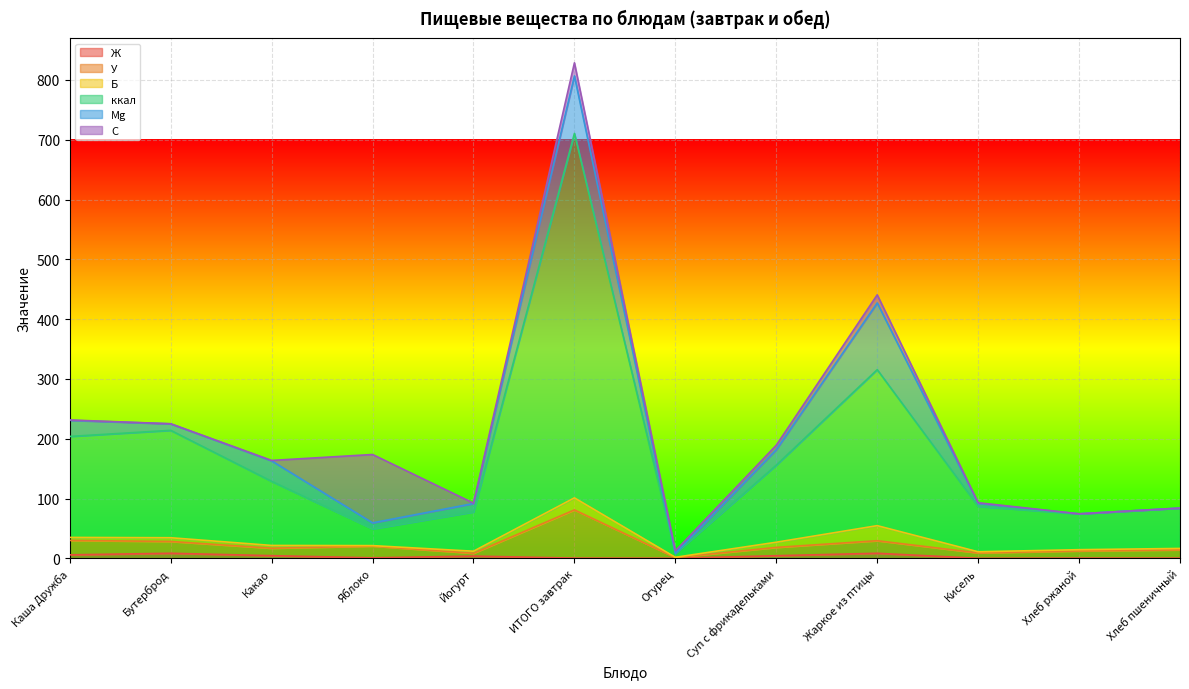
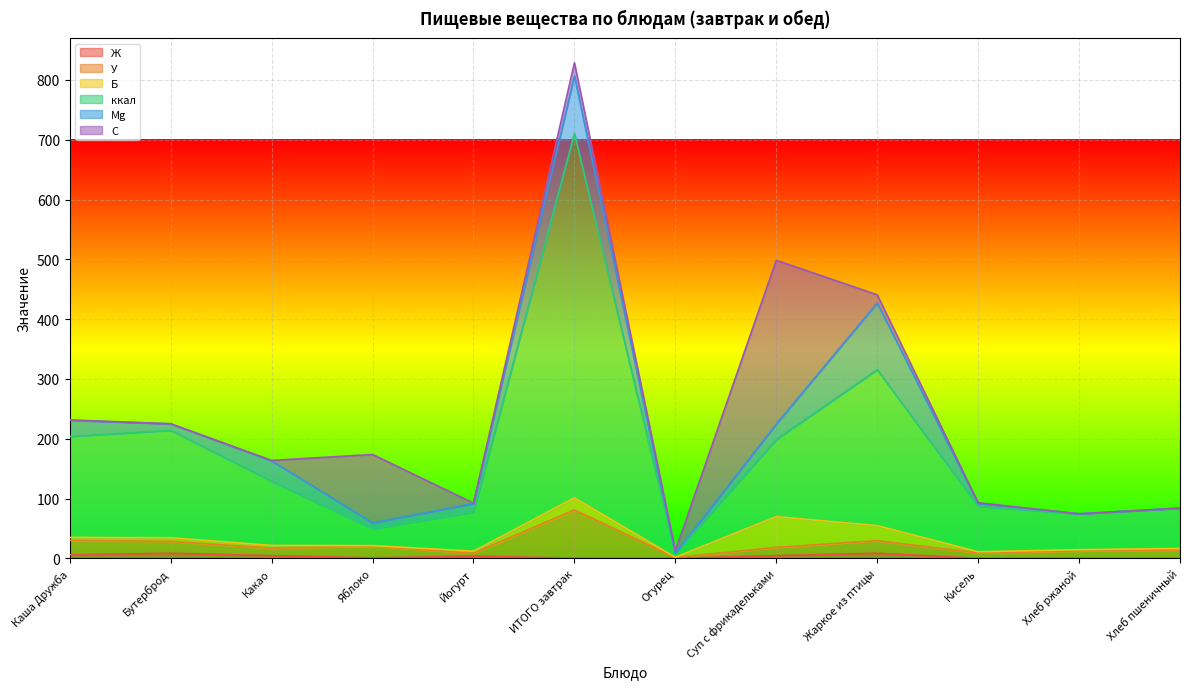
Б, Суп с фрикадельками: 10 -> 50
С, Суп с фрикадельками: 10 -> 270
